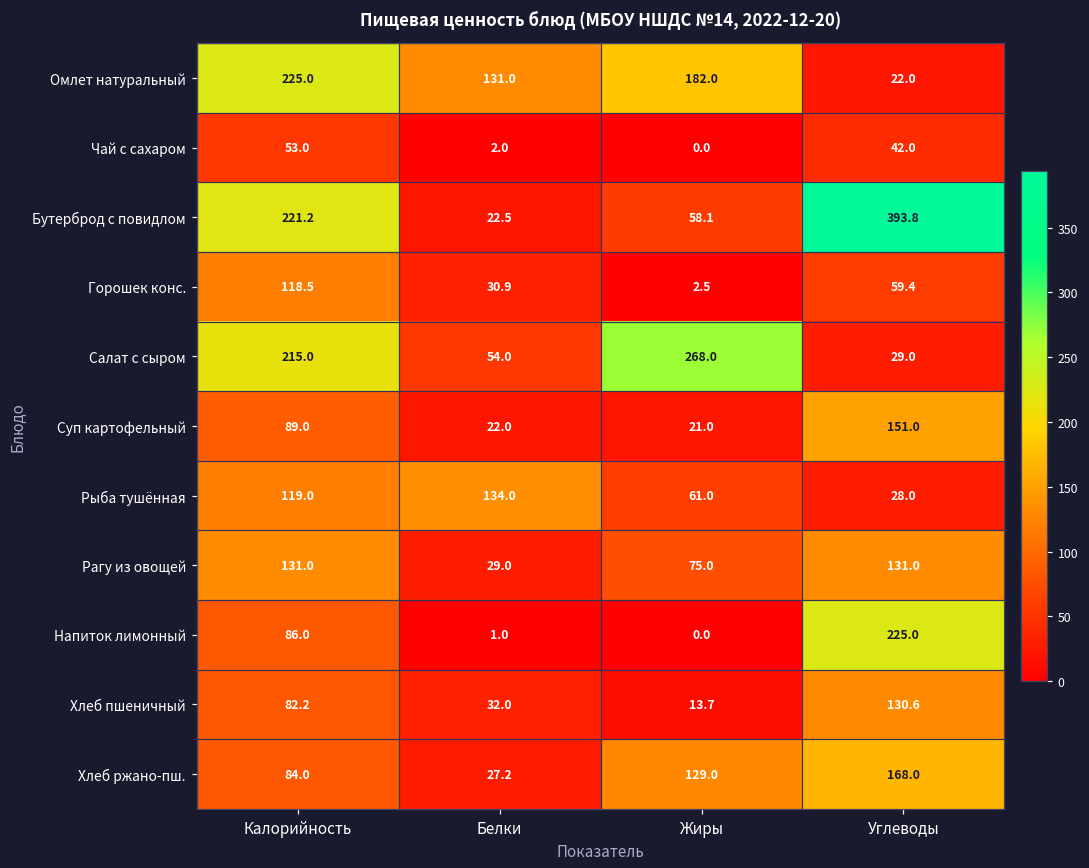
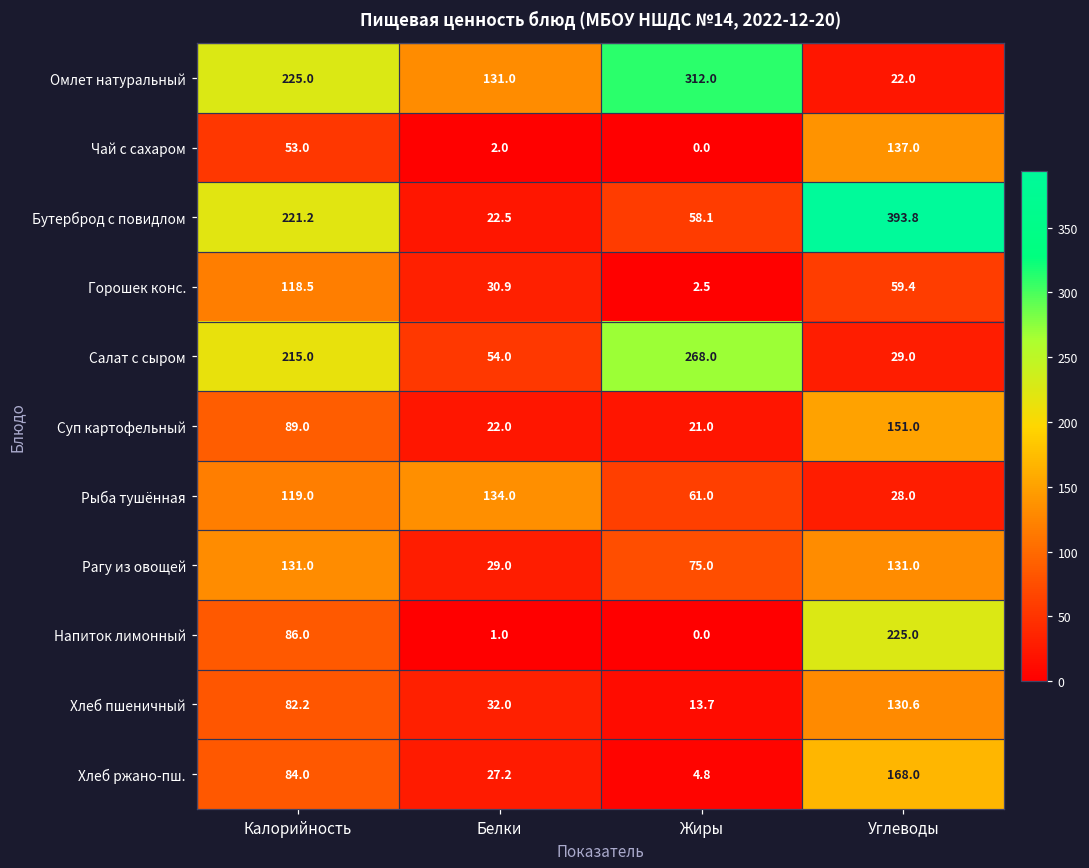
Омлет натуральный, Жиры: 182.0 -> 312.0
Чай с сахаром, Углеводы: 42.0 -> 137.0
Хлеб ржано-пш., Жиры: 129.0 -> 4.8
